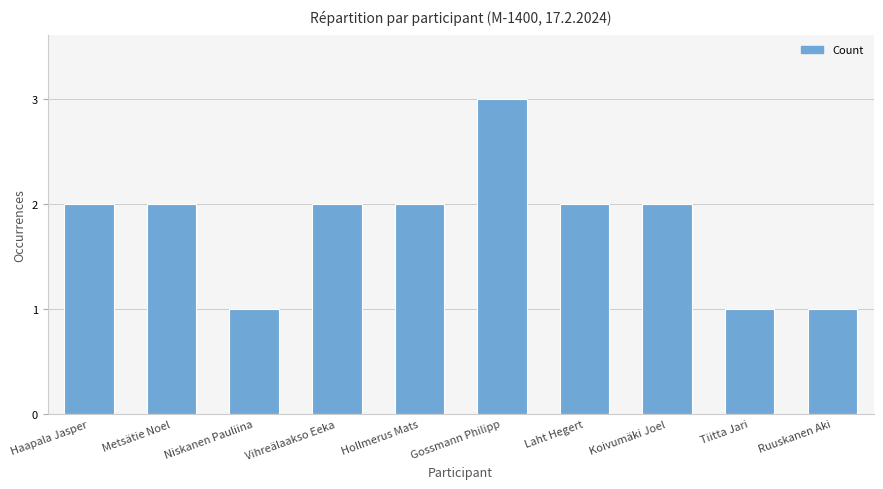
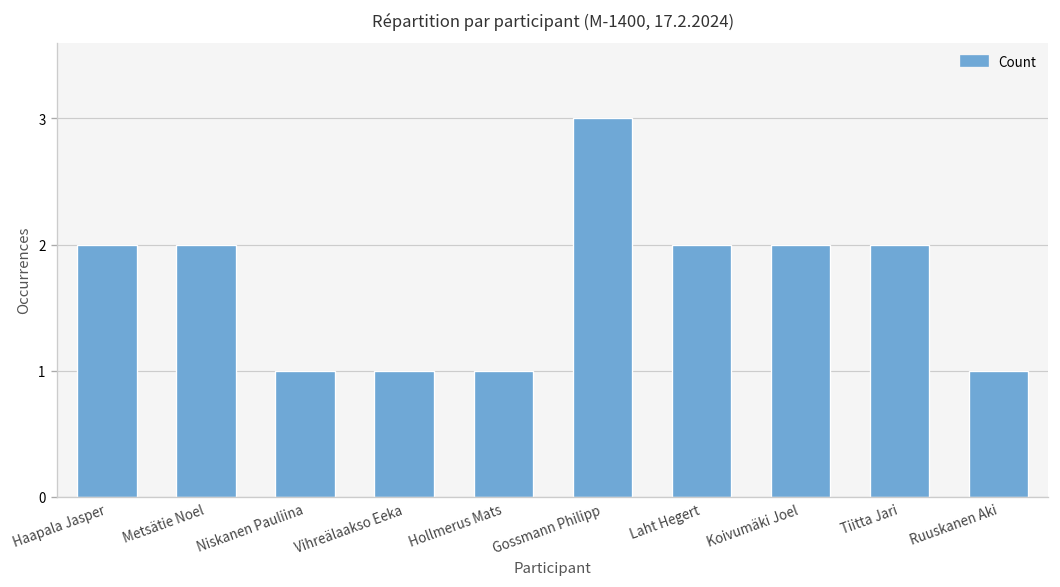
Vihreälaakso Eeka: 2 -> 1
Hollmerus Mats: 2 -> 1
Tiitta Jari: 1 -> 2
